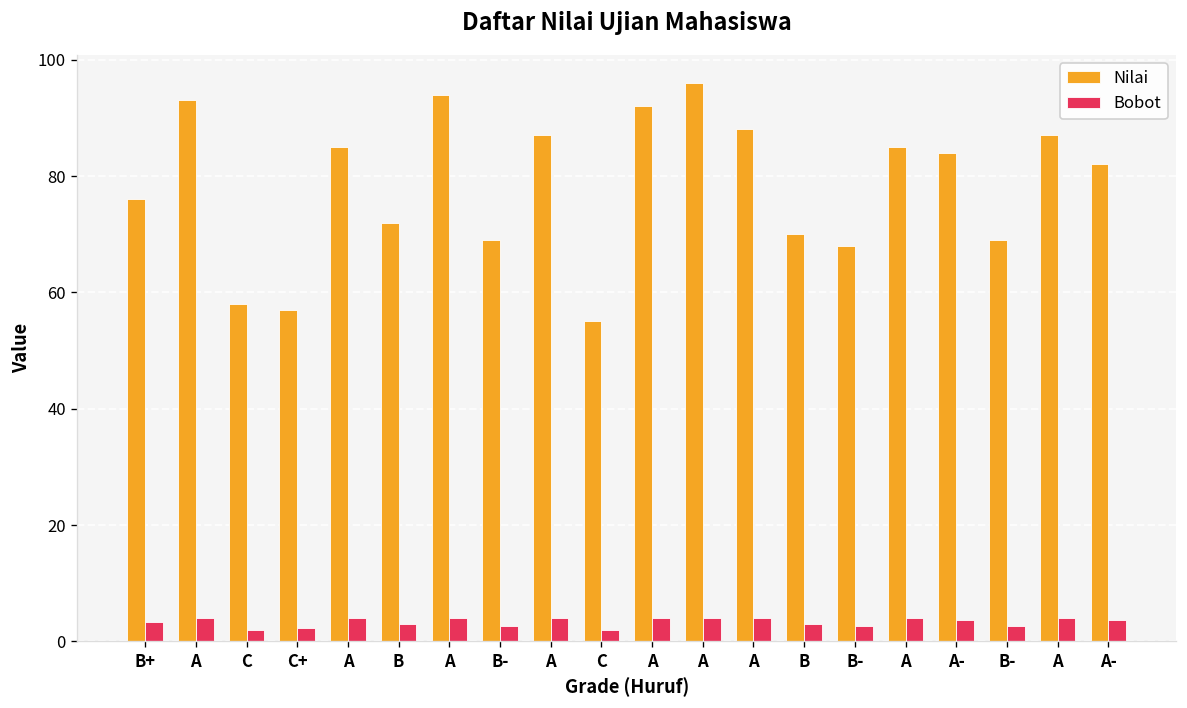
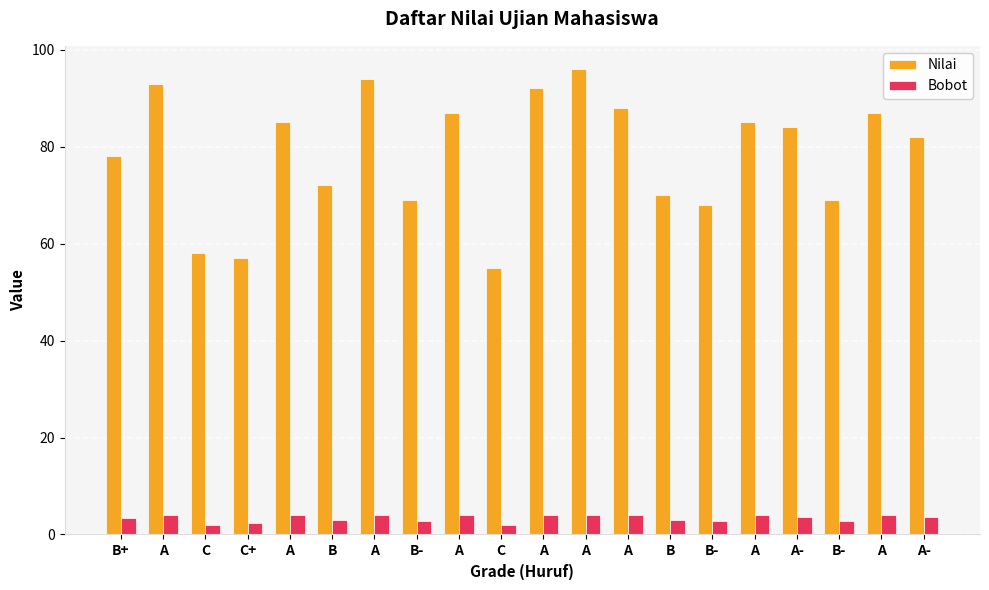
Nilai, B+: 76 -> 78
